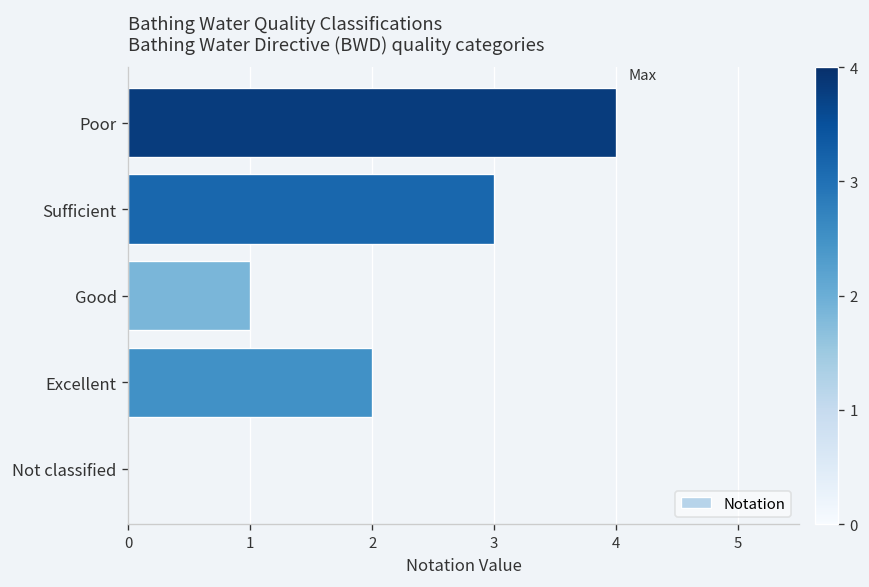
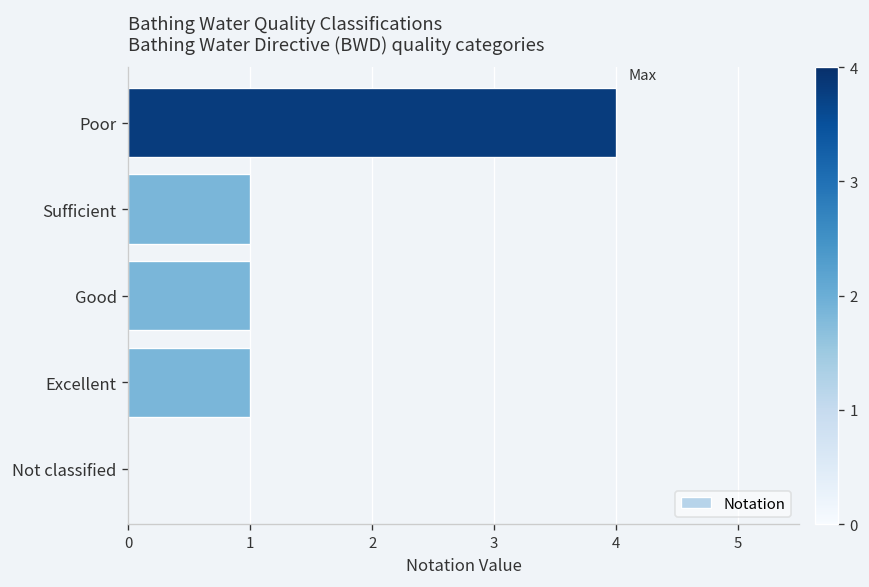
Sufficient: 3 -> 1
Excellent: 2 -> 1
